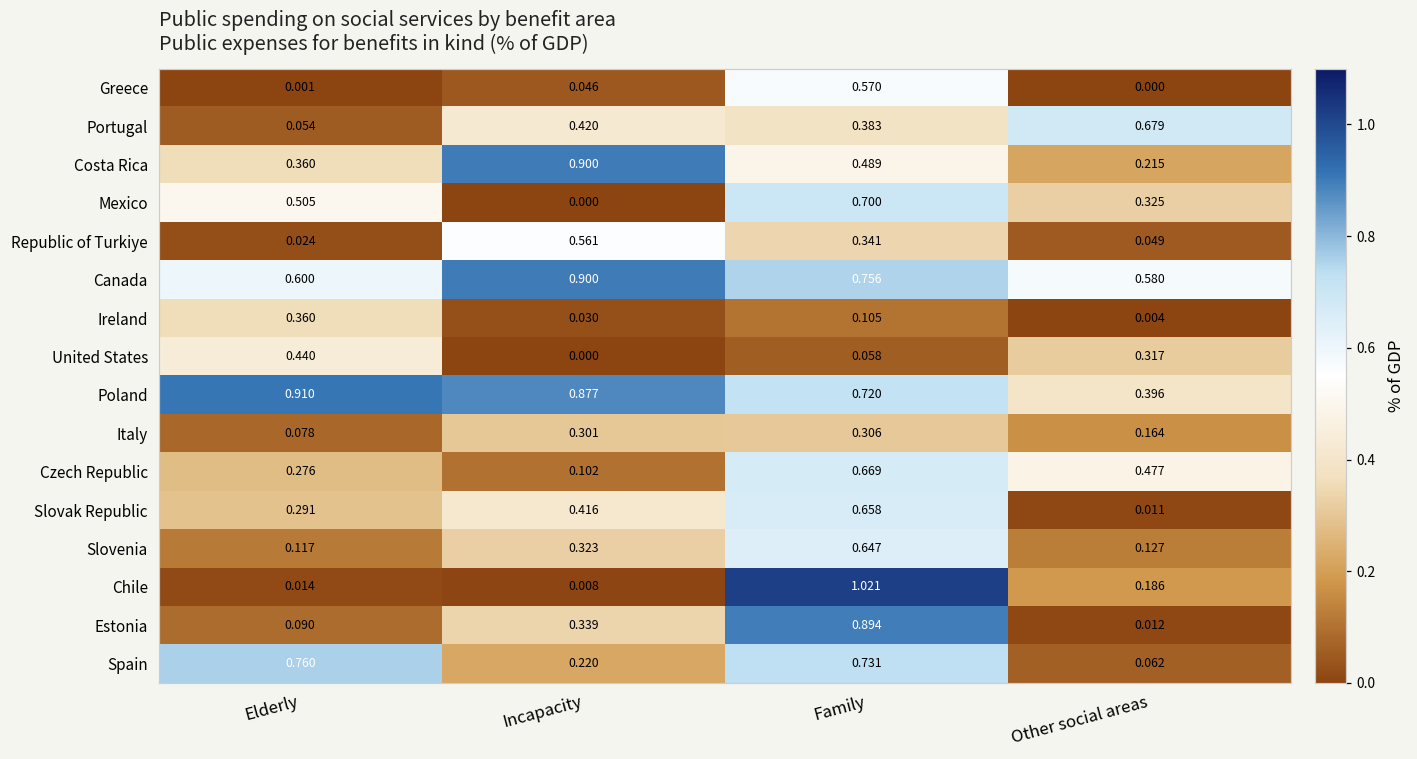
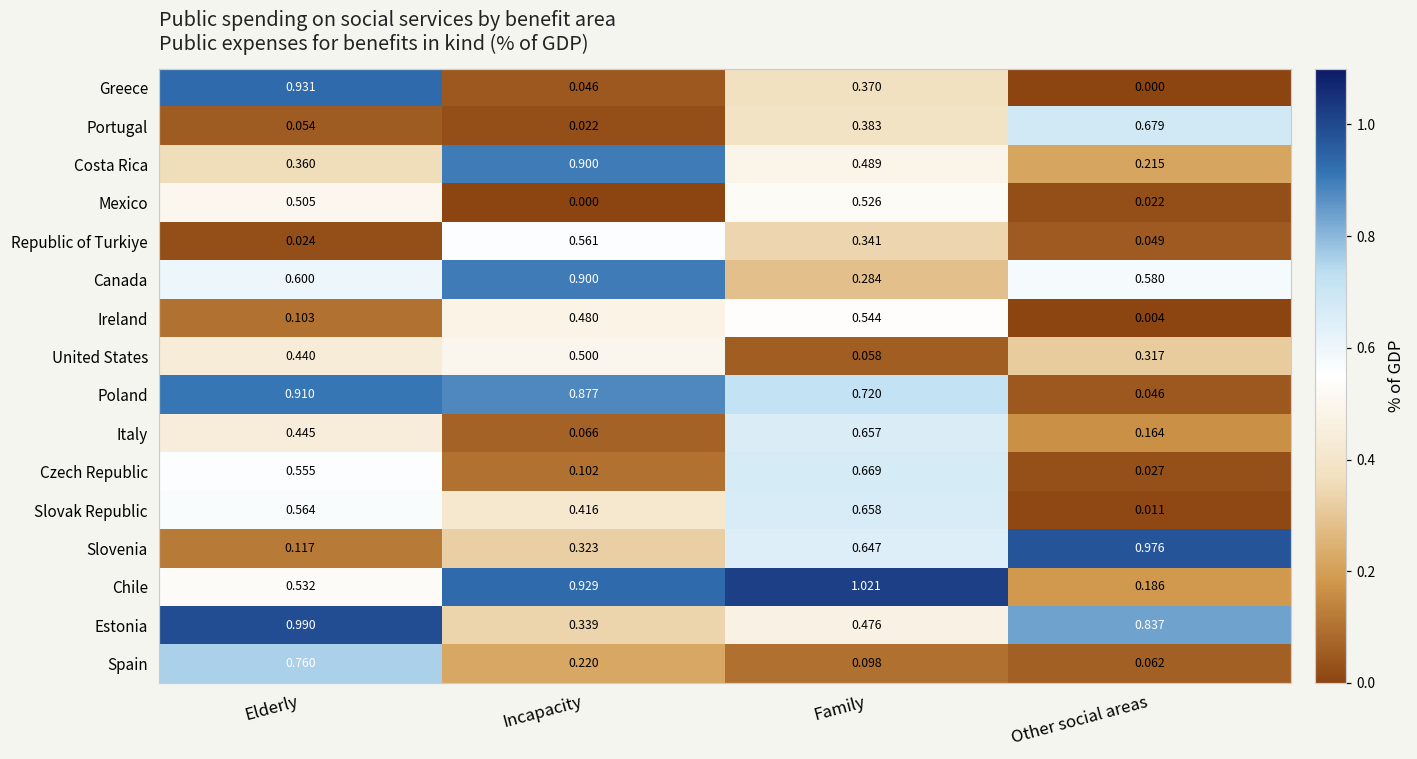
Greece, Elderly: 0.001 -> 0.931
Greece, Family: 0.570 -> 0.370
Portugal, Incapacity: 0.420 -> 0.022
Mexico, Family: 0.700 -> 0.526
Mexico, Other social areas: 0.325 -> 0.022
Canada, Family: 0.756 -> 0.284
Ireland, Elderly: 0.360 -> 0.103
Ireland, Incapacity: 0.030 -> 0.480
Ireland, Family: 0.105 -> 0.544
United States, Incapacity: 0.000 -> 0.500
Poland, Other social areas: 0.396 -> 0.046
Italy, Elderly: 0.078 -> 0.445
Italy, Incapacity: 0.301 -> 0.066
Italy, Family: 0.306 -> 0.657
Czech Republic, Elderly: 0.276 -> 0.555
Czech Republic, Other social areas: 0.477 -> 0.027
Slovak Republic, Elderly: 0.291 -> 0.564
Slovenia, Other social areas: 0.127 -> 0.976
Chile, Elderly: 0.014 -> 0.532
Chile, Incapacity: 0.008 -> 0.929
Estonia, Elderly: 0.090 -> 0.990
Estonia, Family: 0.894 -> 0.476
Estonia, Other social areas: 0.012 -> 0.837
Spain, Family: 0.731 -> 0.098
